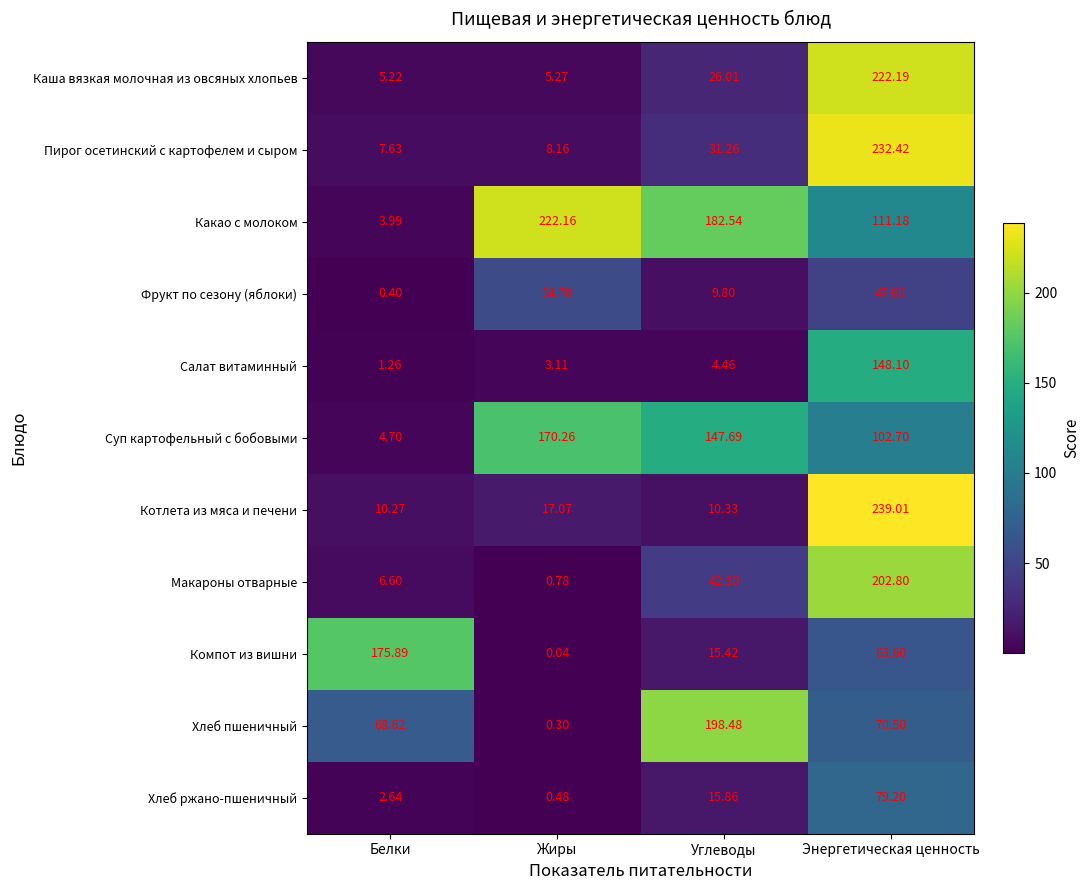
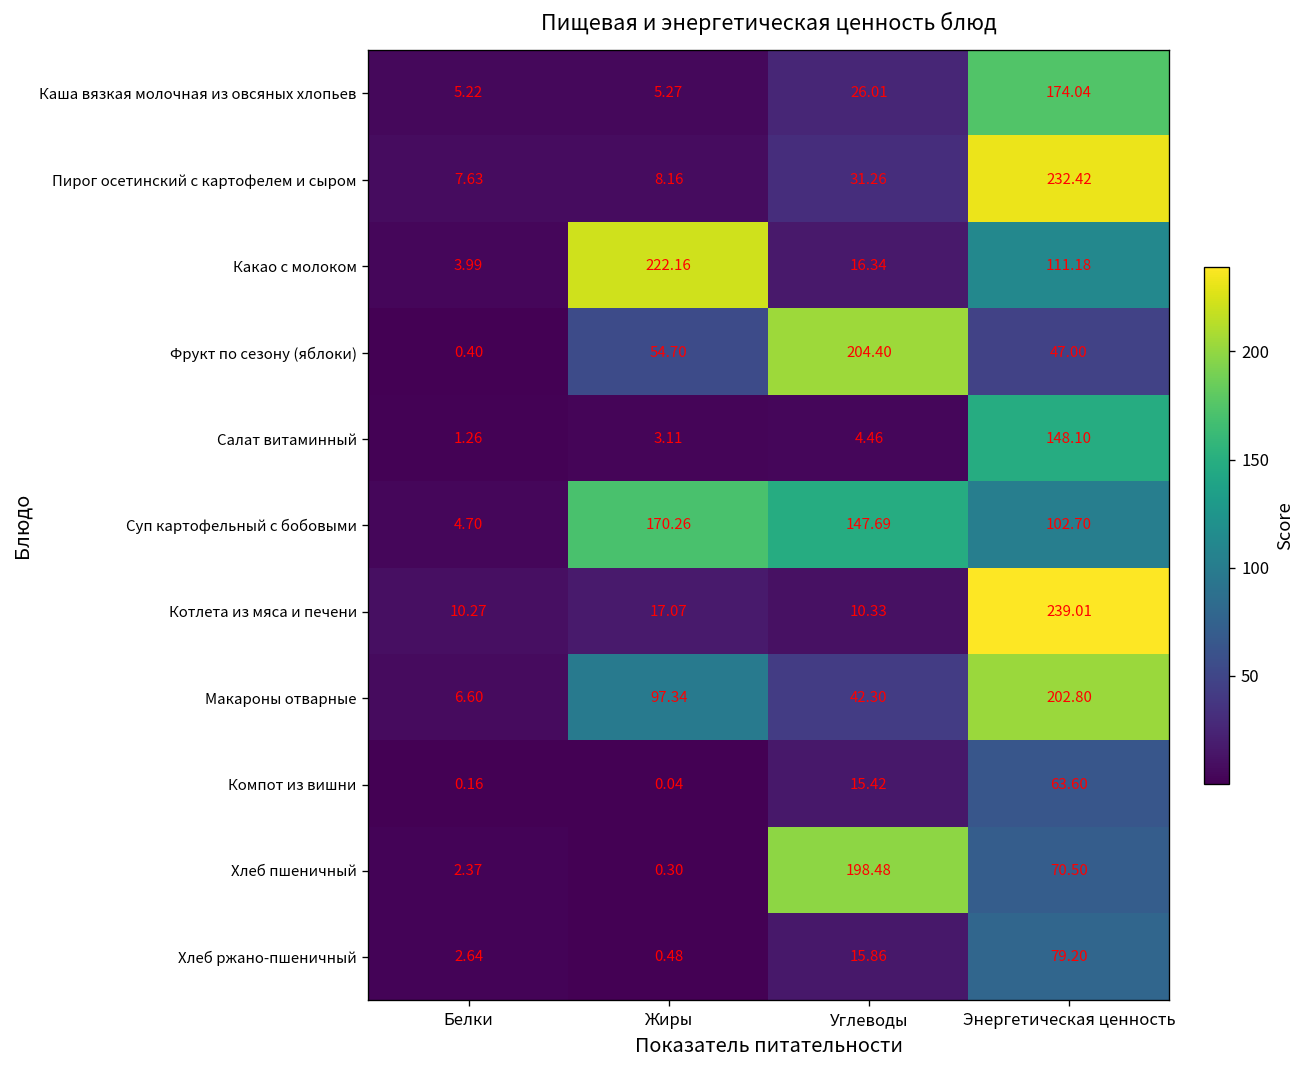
Каша вязкая молочная из овсяных хлопьев, Энергетическая ценность: 222.19 -> 174.04
Какао с молоком, Углеводы: 182.54 -> 16.34
Фрукт по сезону (яблоки), Углеводы: 9.80 -> 204.40
Макароны отварные, Жиры: 0.78 -> 97.34
Компот из вишни, Белки: 175.89 -> 0.16
Хлеб пшеничный, Белки: 68.62 -> 2.37
